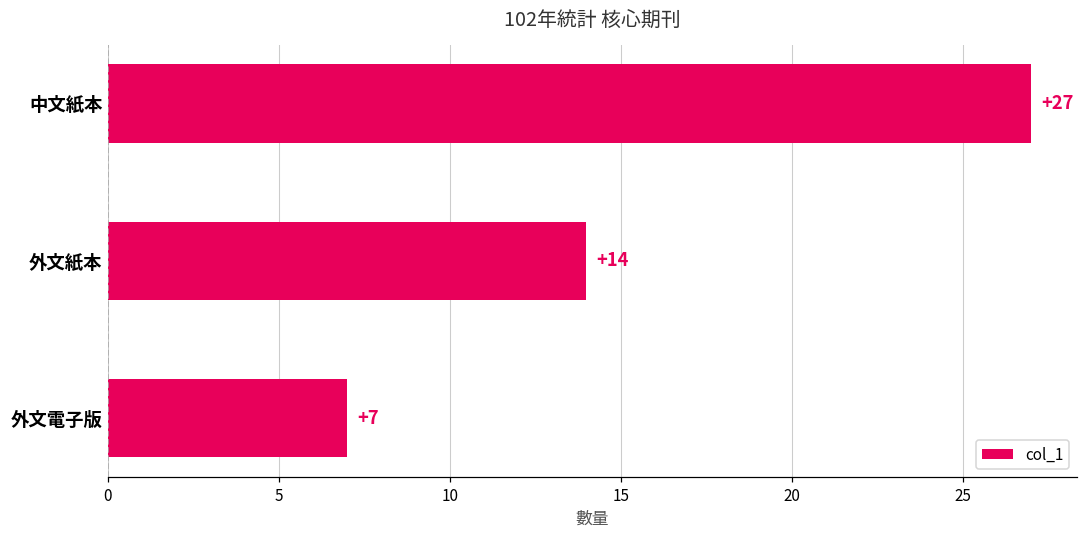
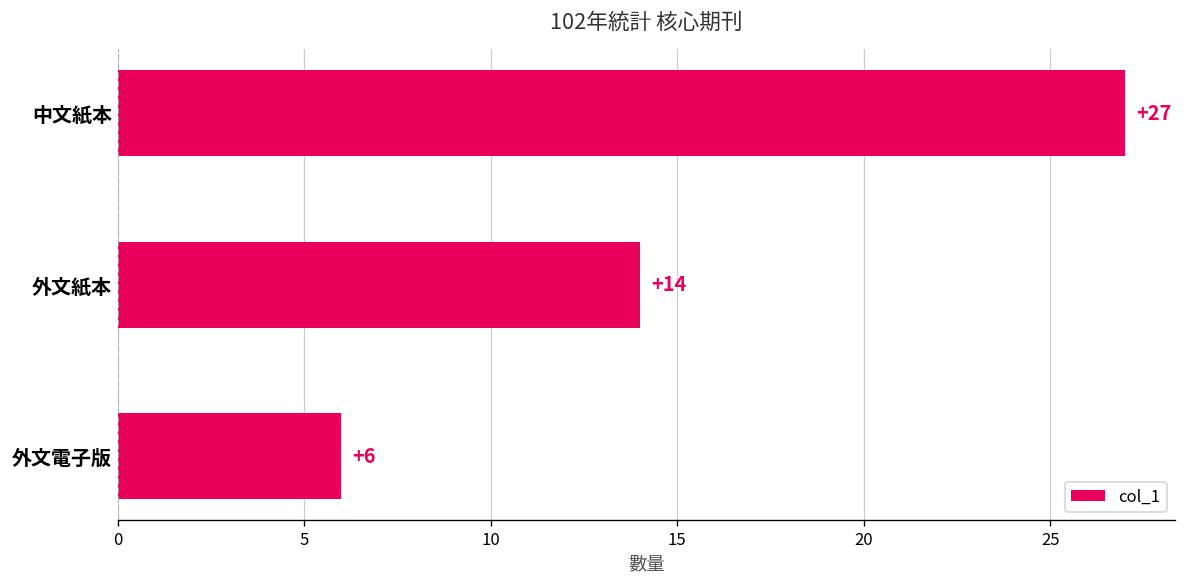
外文電子版: +7 -> +6
